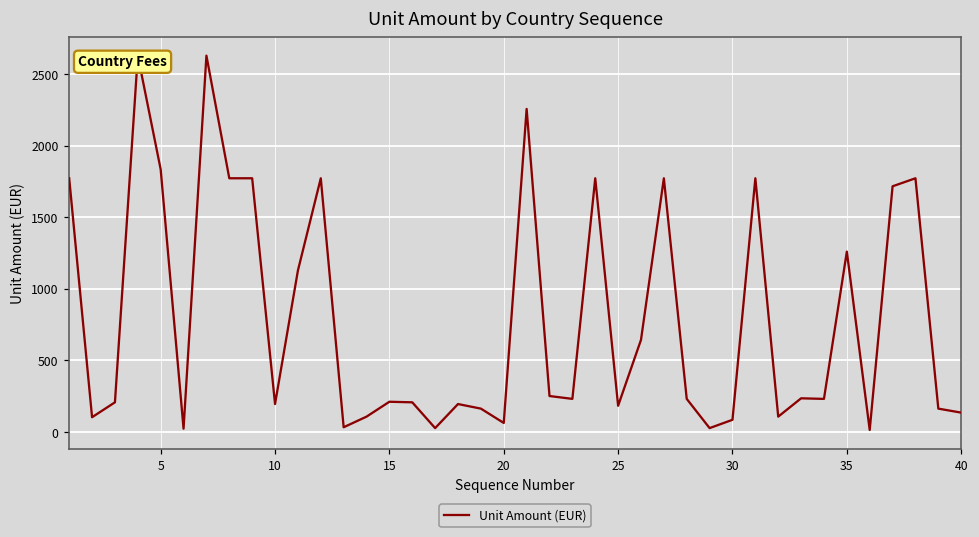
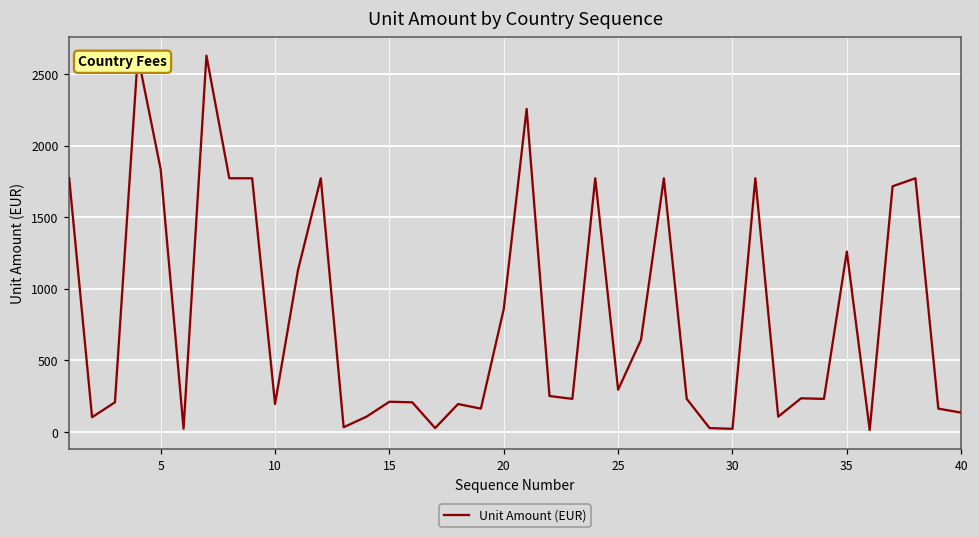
20: 60 -> 860
25: 180 -> 300
30: 90 -> 20
